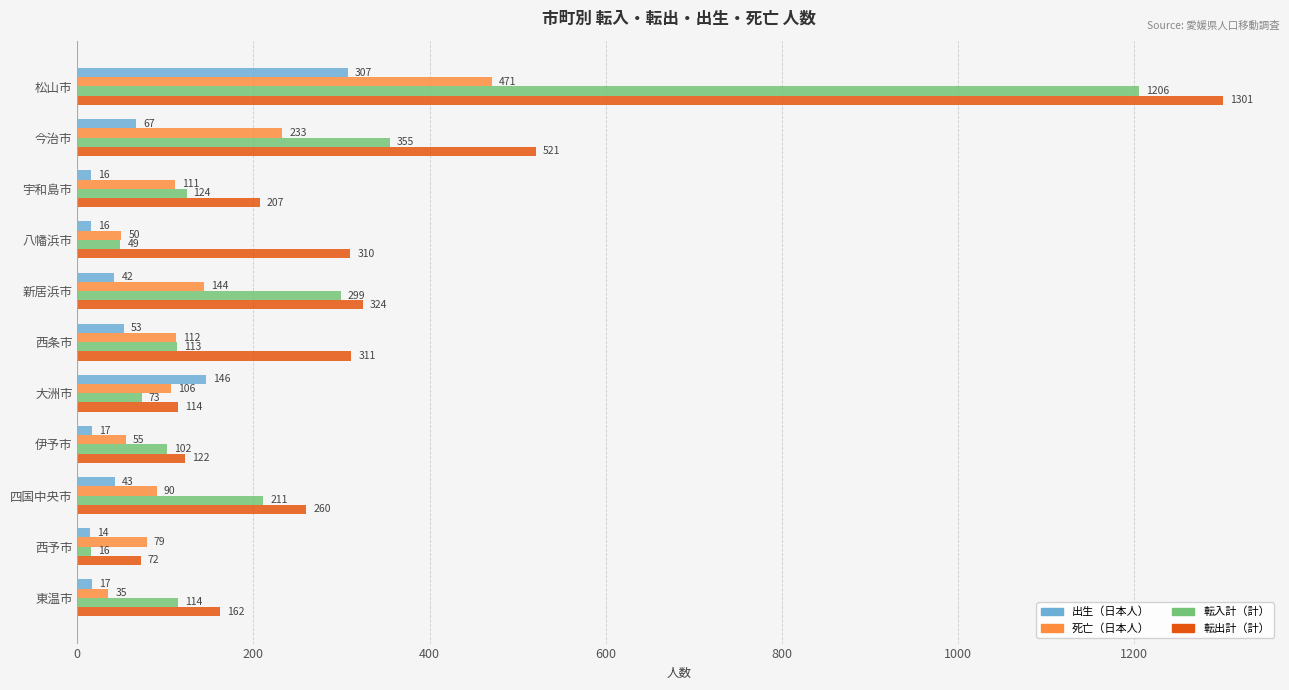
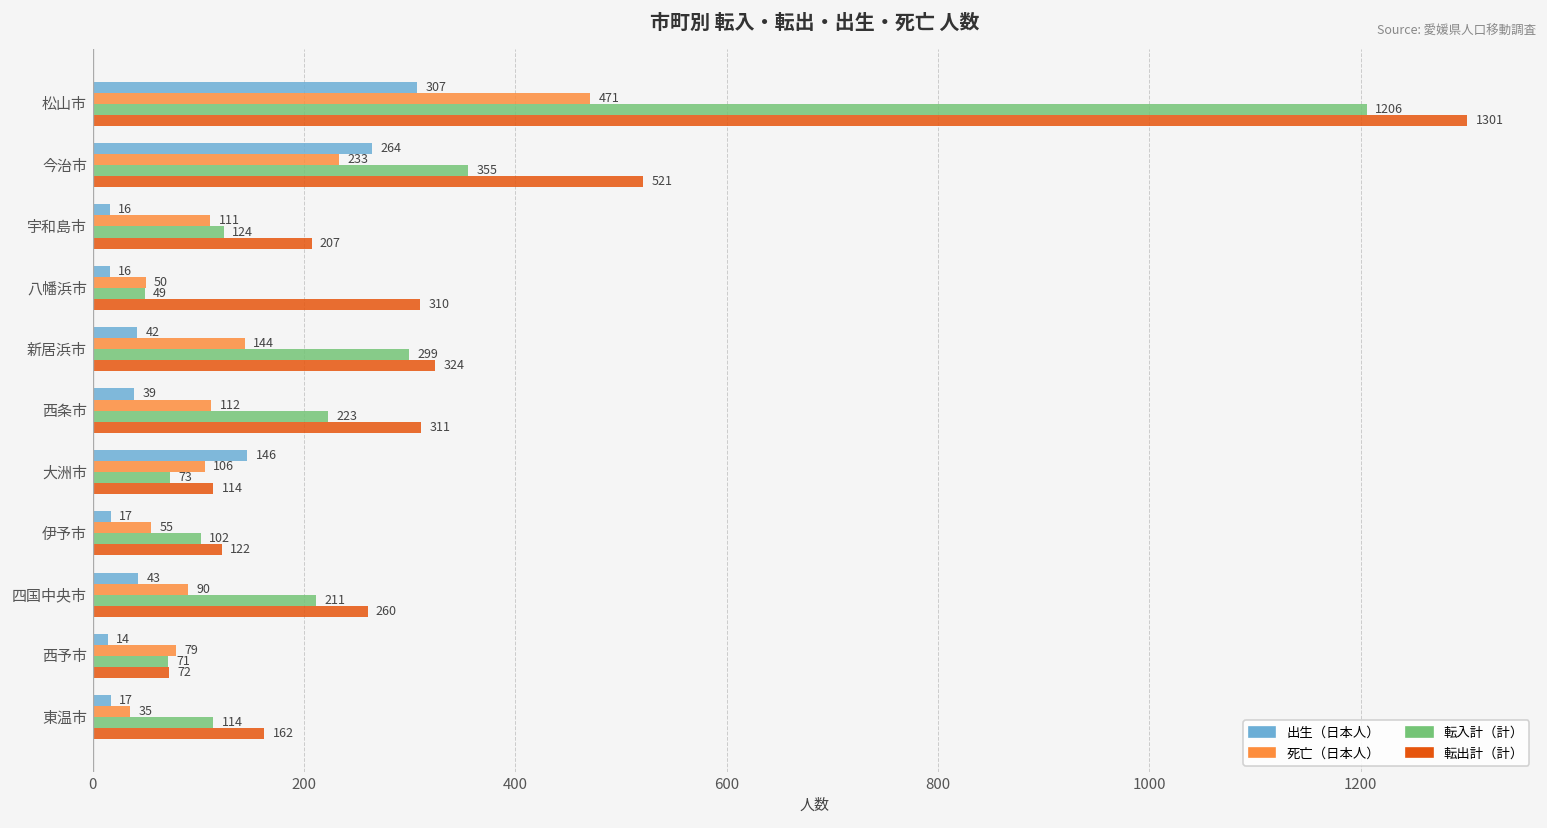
出生（日本人）, 今治市: 67 -> 264
出生（日本人）, 西条市: 53 -> 39
転入計（計）, 西条市: 113 -> 223
転入計（計）, 西予市: 16 -> 71
